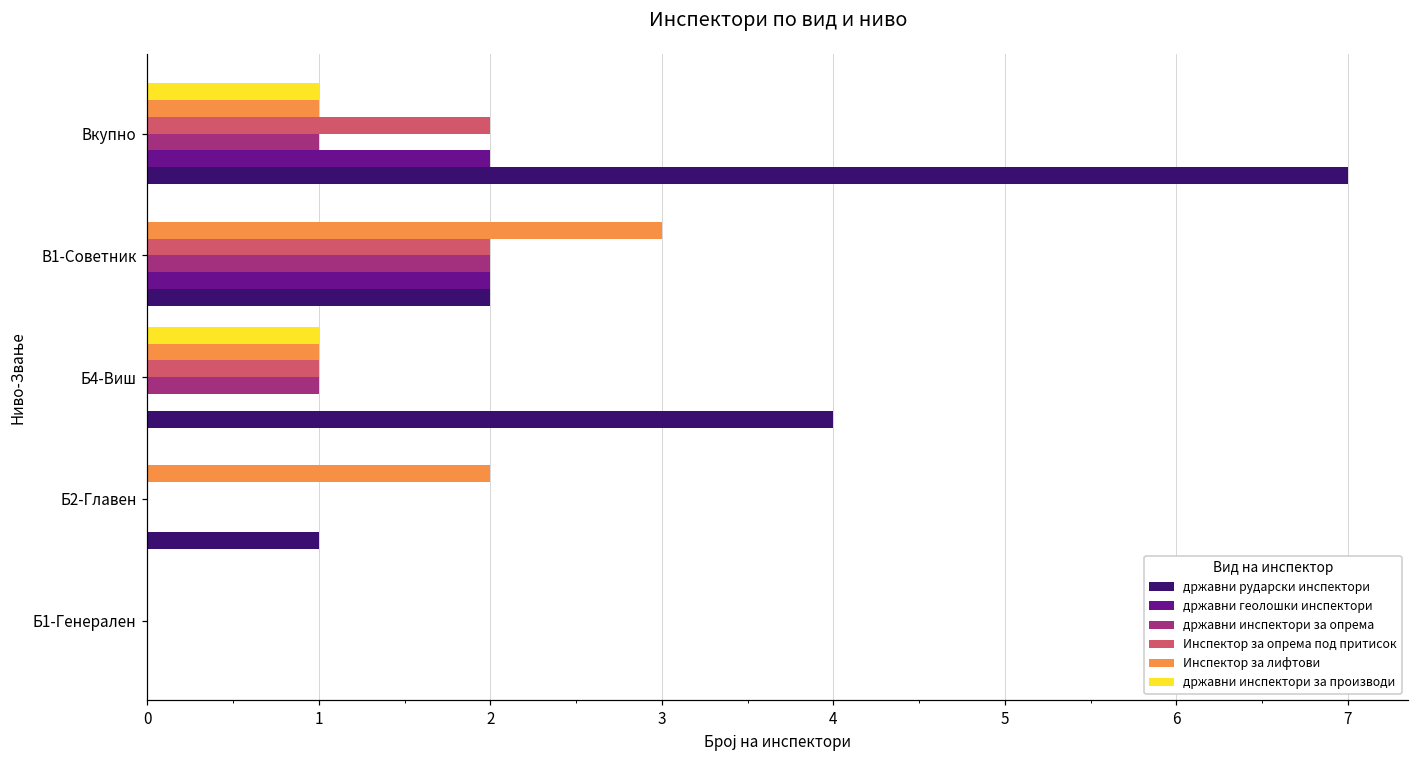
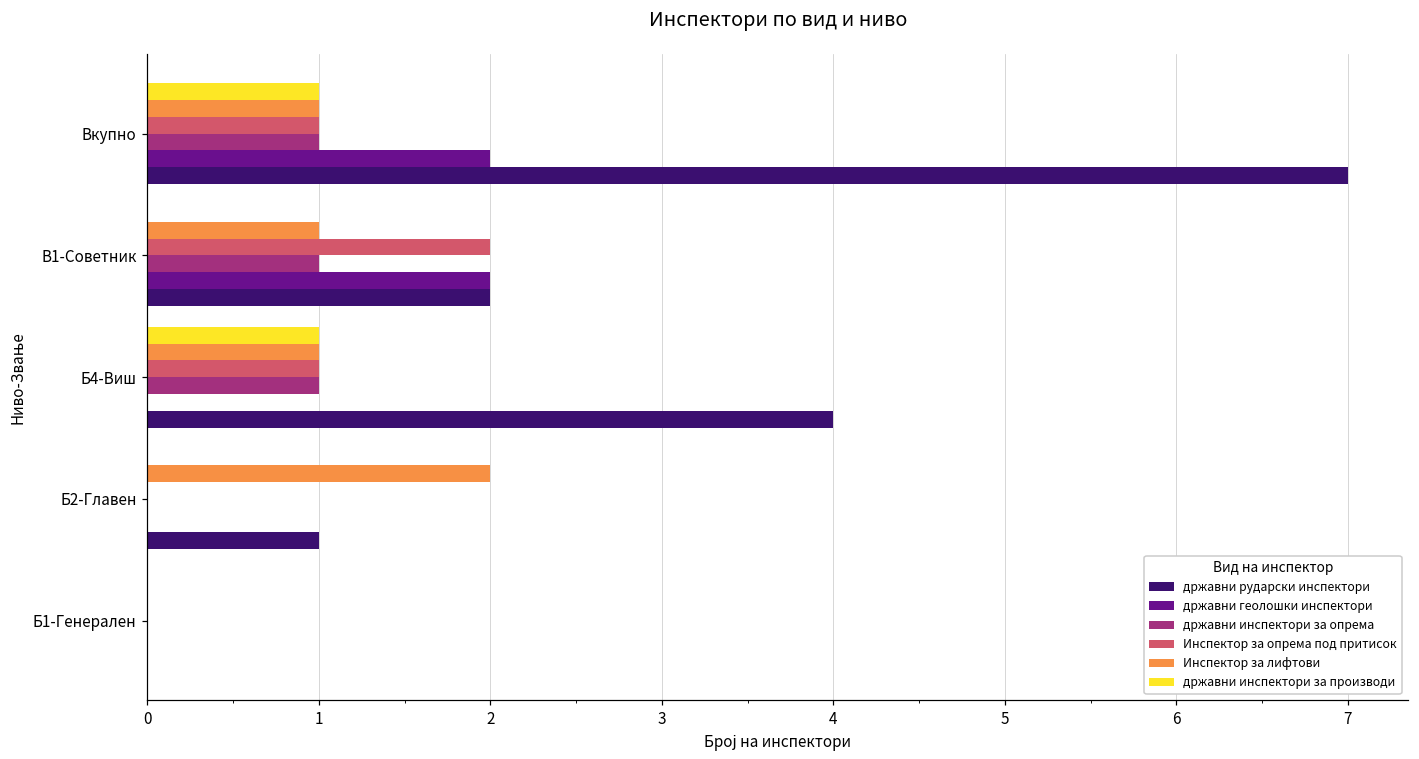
Инспектор за опрема под притисок, Вкупно: 2 -> 1
Инспектор за лифтови, В1-Советник: 3 -> 1
државни инспектори за опрема, В1-Советник: 2 -> 1
